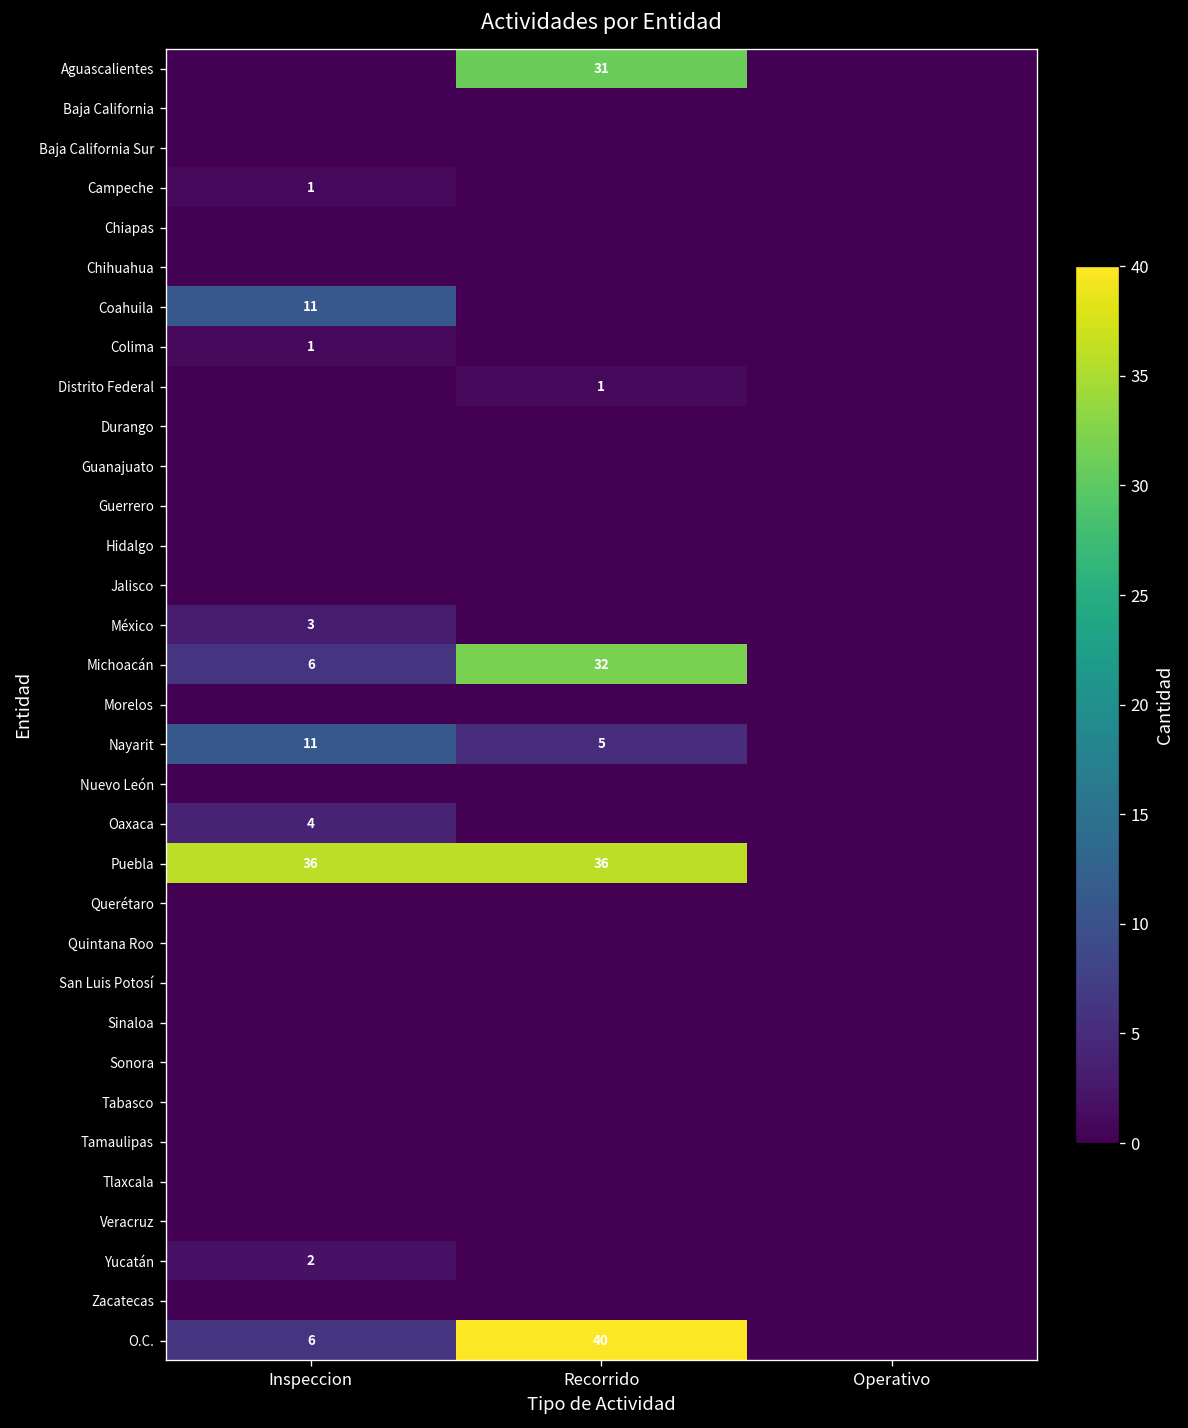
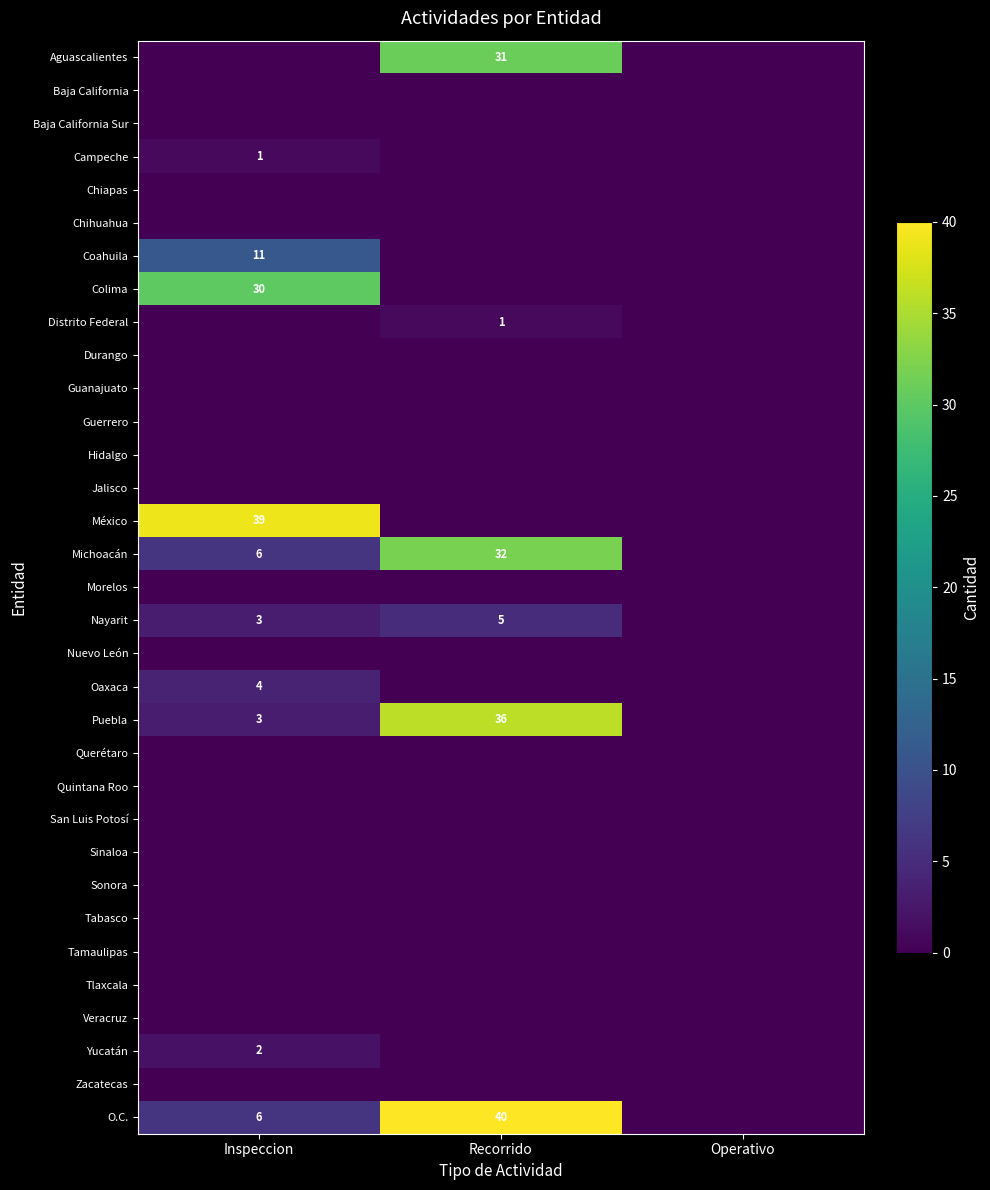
Colima, Inspeccion: 1 -> 30
México, Inspeccion: 3 -> 39
Nayarit, Inspeccion: 11 -> 3
Puebla, Inspeccion: 36 -> 3
